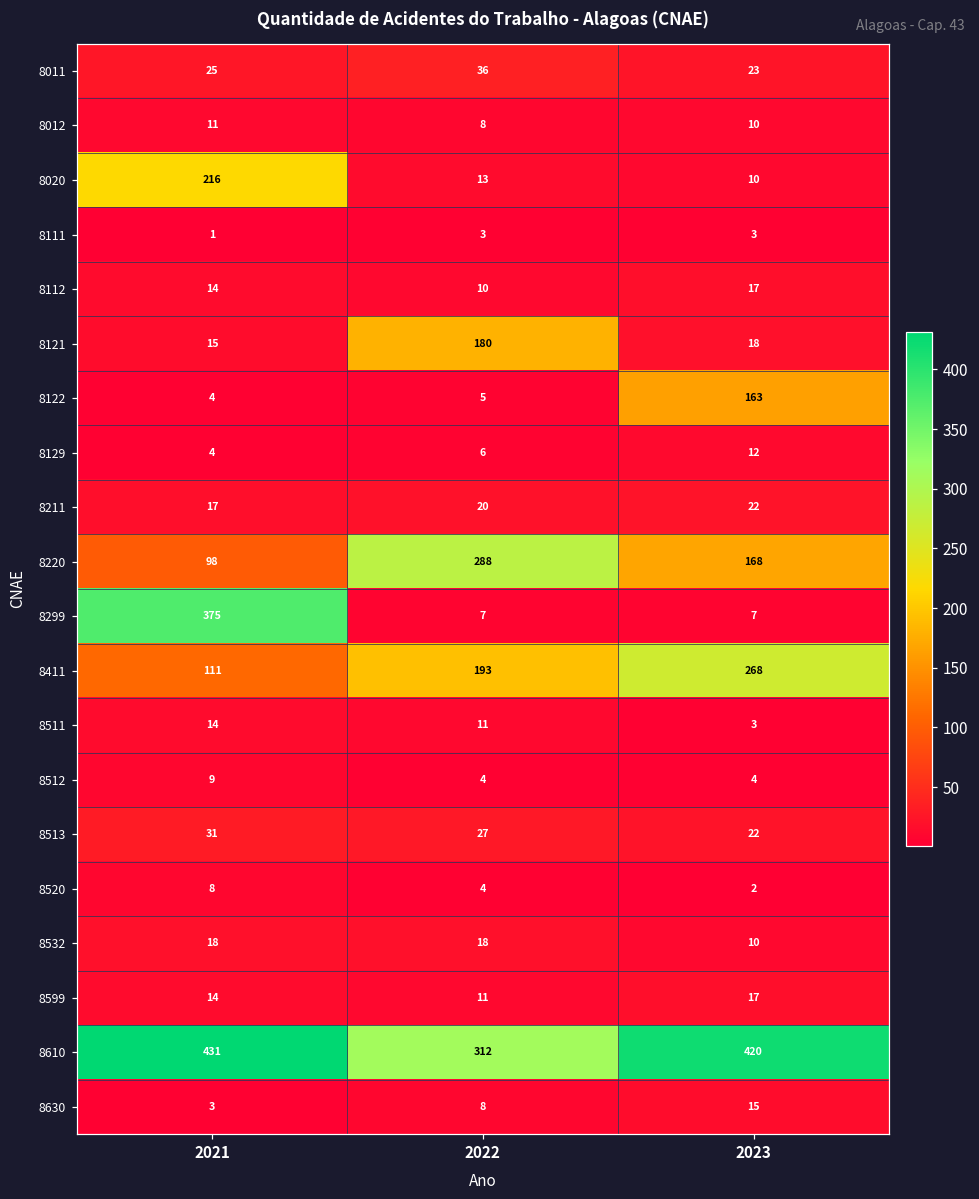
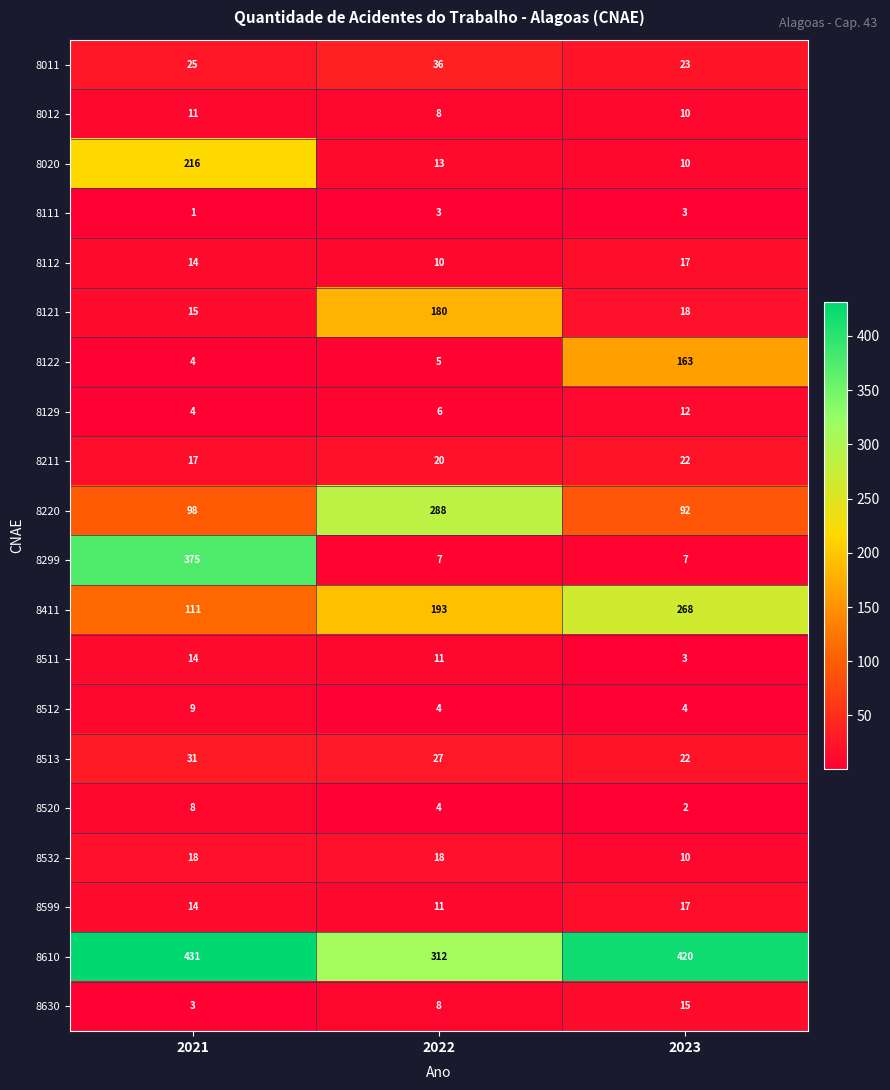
8220, 2023: 168 -> 92
